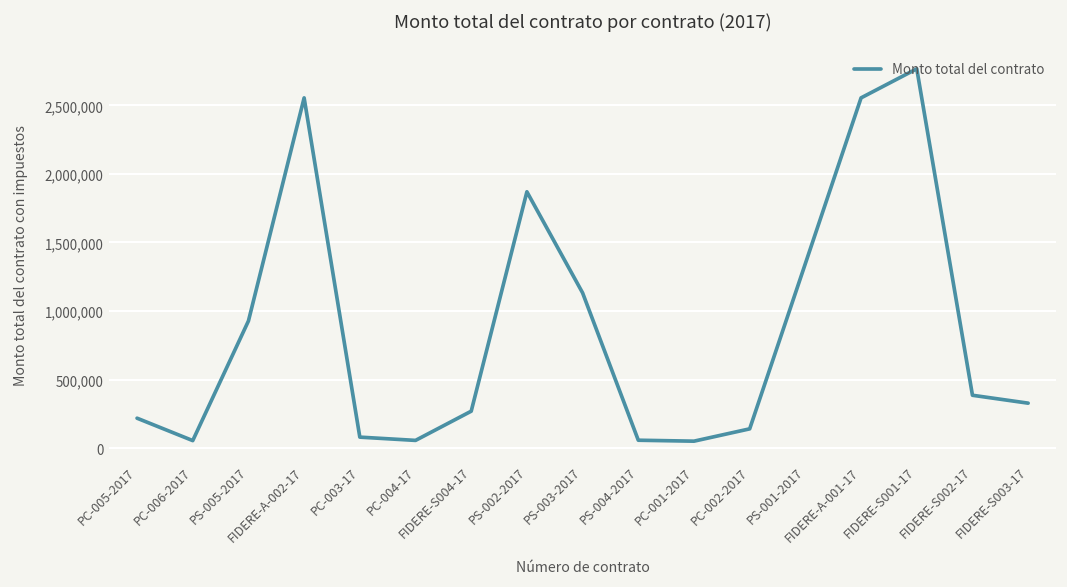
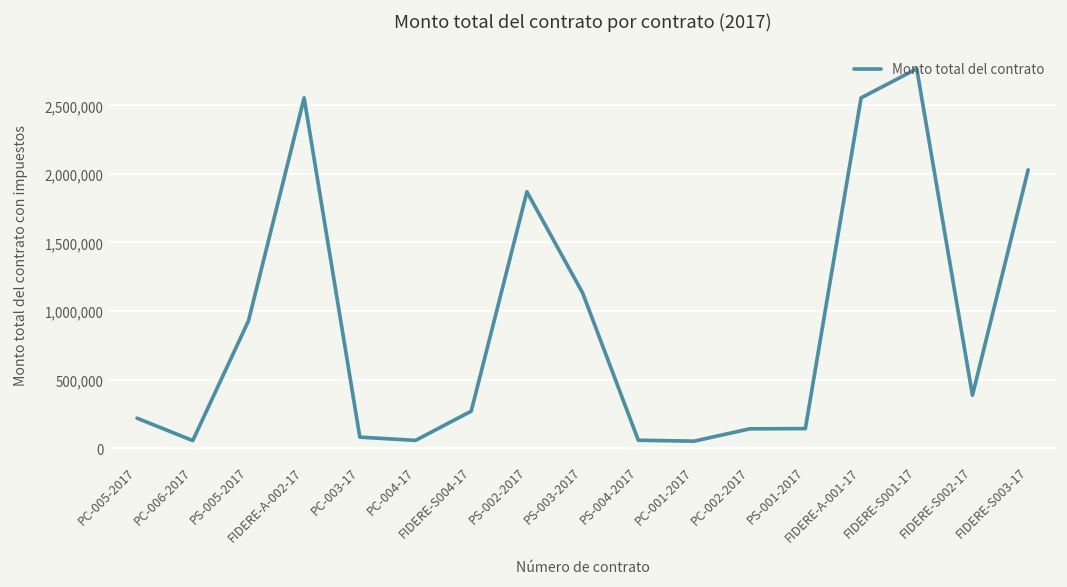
PS-001-2017: 1,350,000 -> 140,000
FIDERE-S003-17: 330,000 -> 2,030,000
